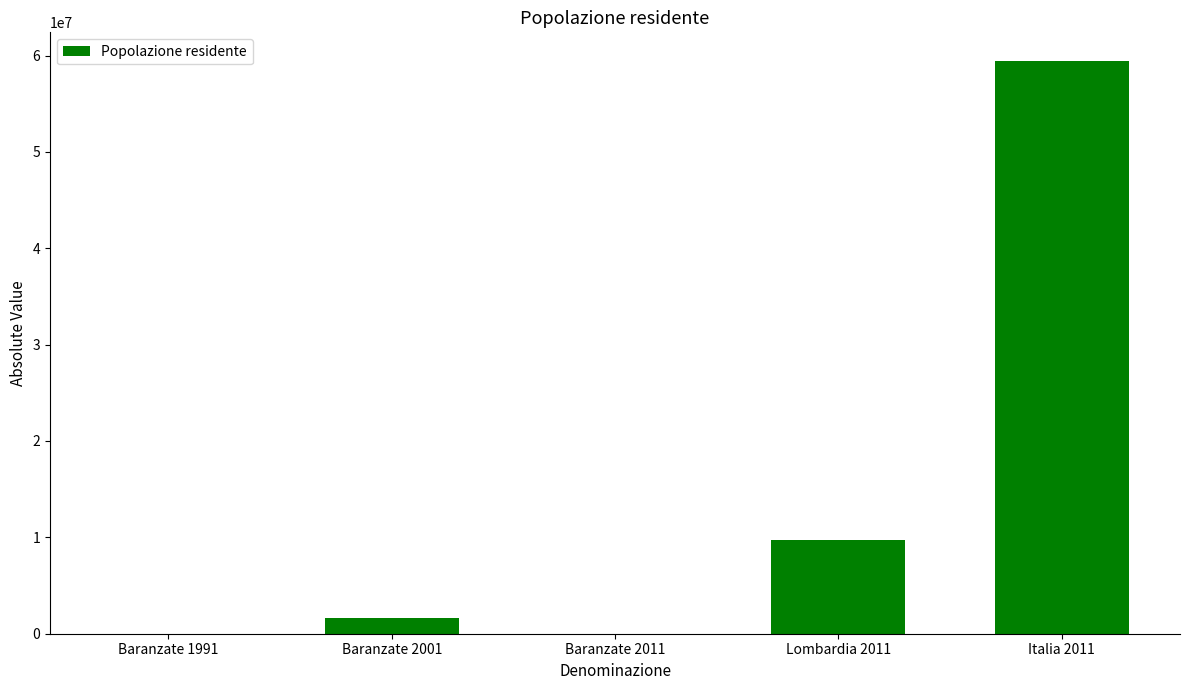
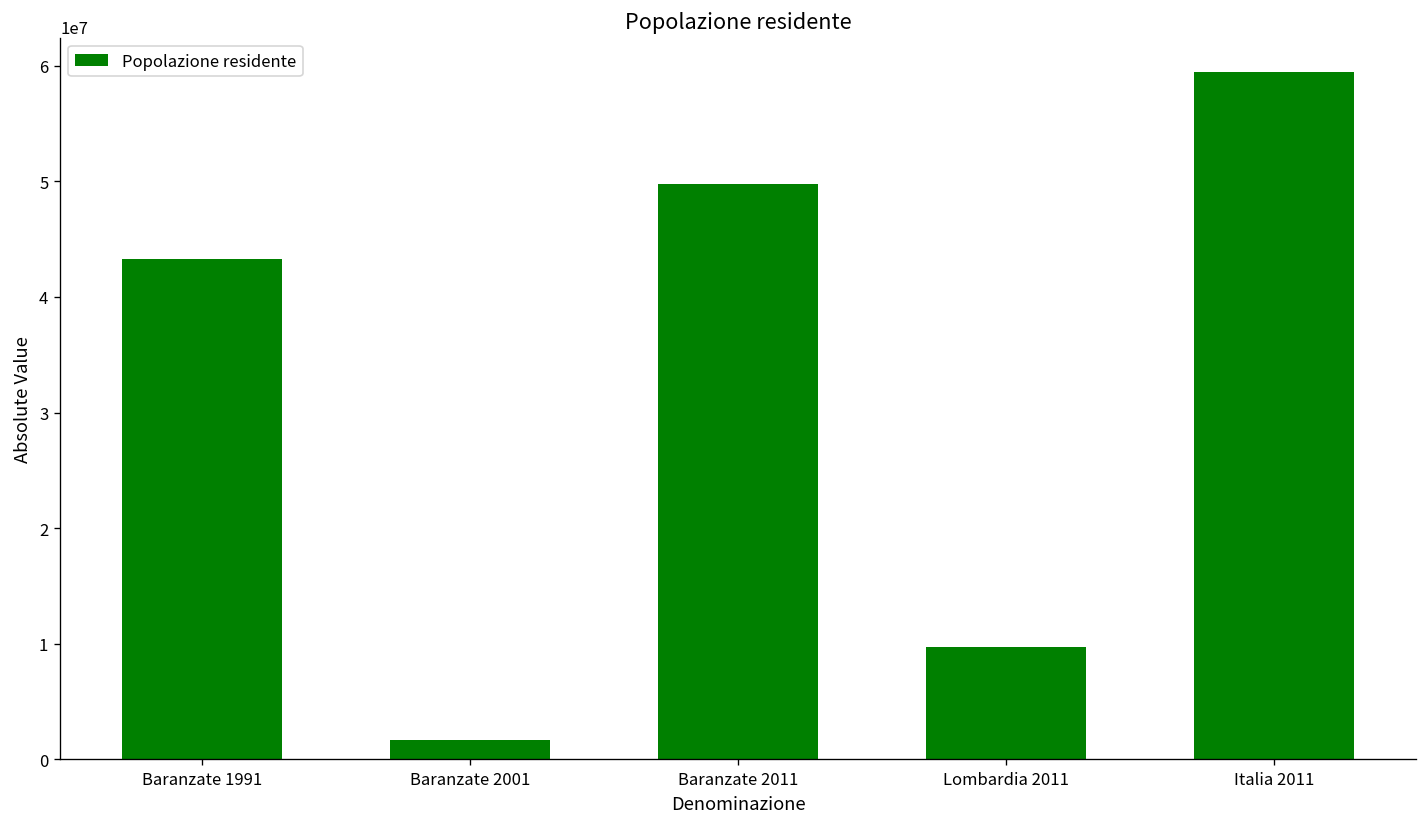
Baranzate 1991: 0 -> 43000000
Baranzate 2011: 0 -> 50000000
